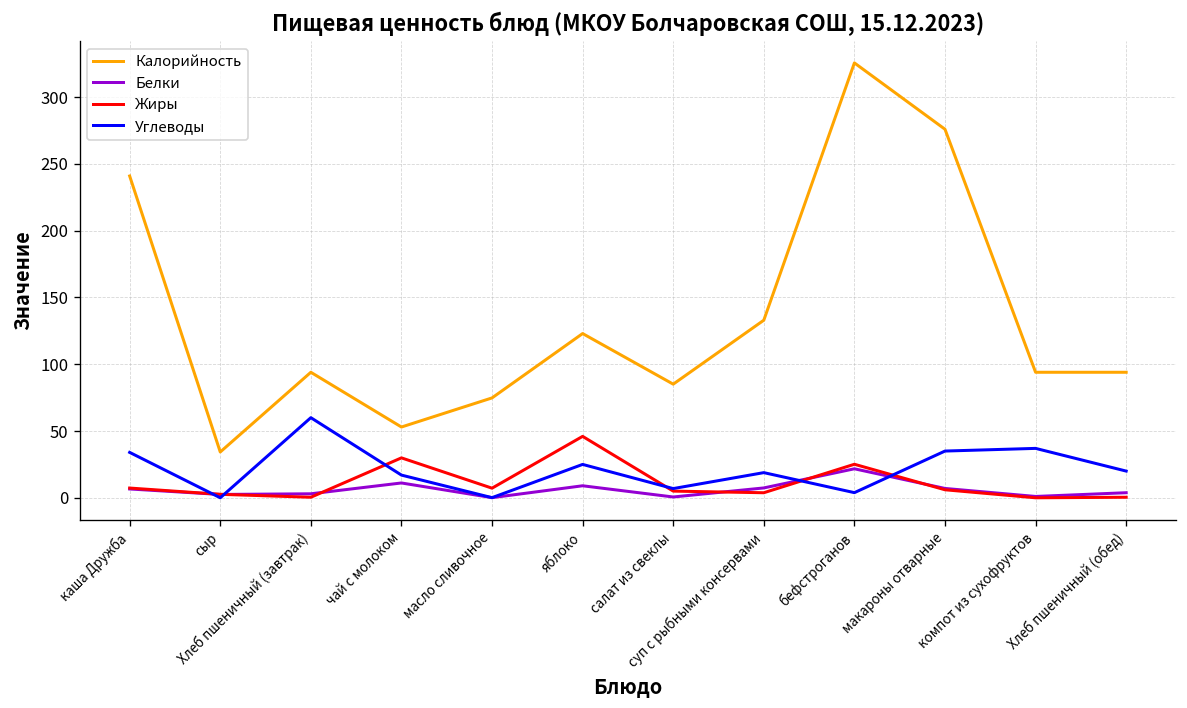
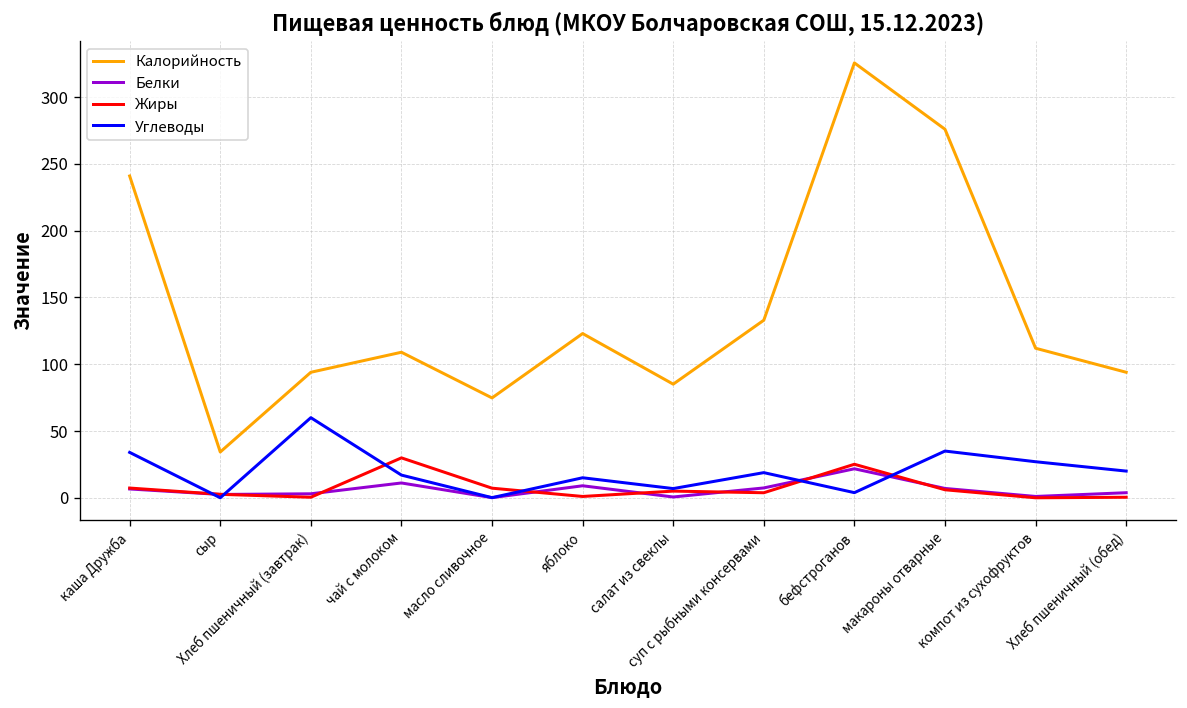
Калорийность, чай с молоком: 53 -> 109
Жиры, яблоко: 46 -> 1
Углеводы, яблоко: 25 -> 15
Калорийность, компот из сухофруктов: 94 -> 112
Углеводы, компот из сухофруктов: 37 -> 27
